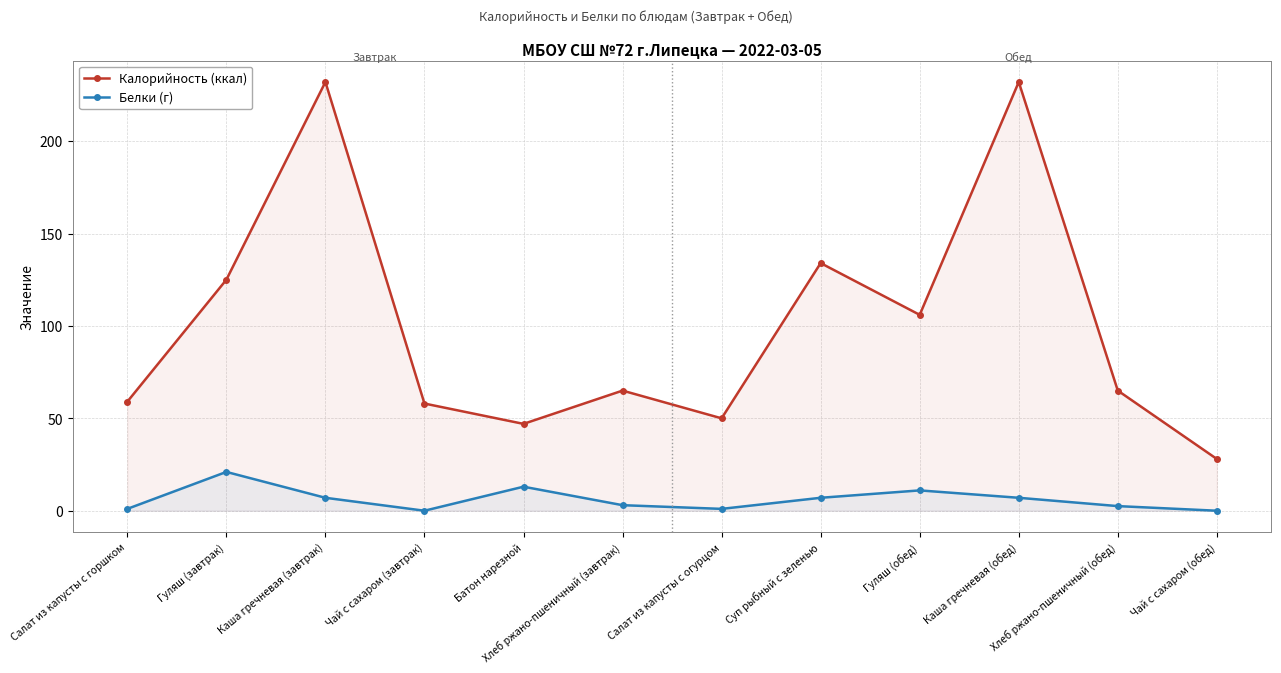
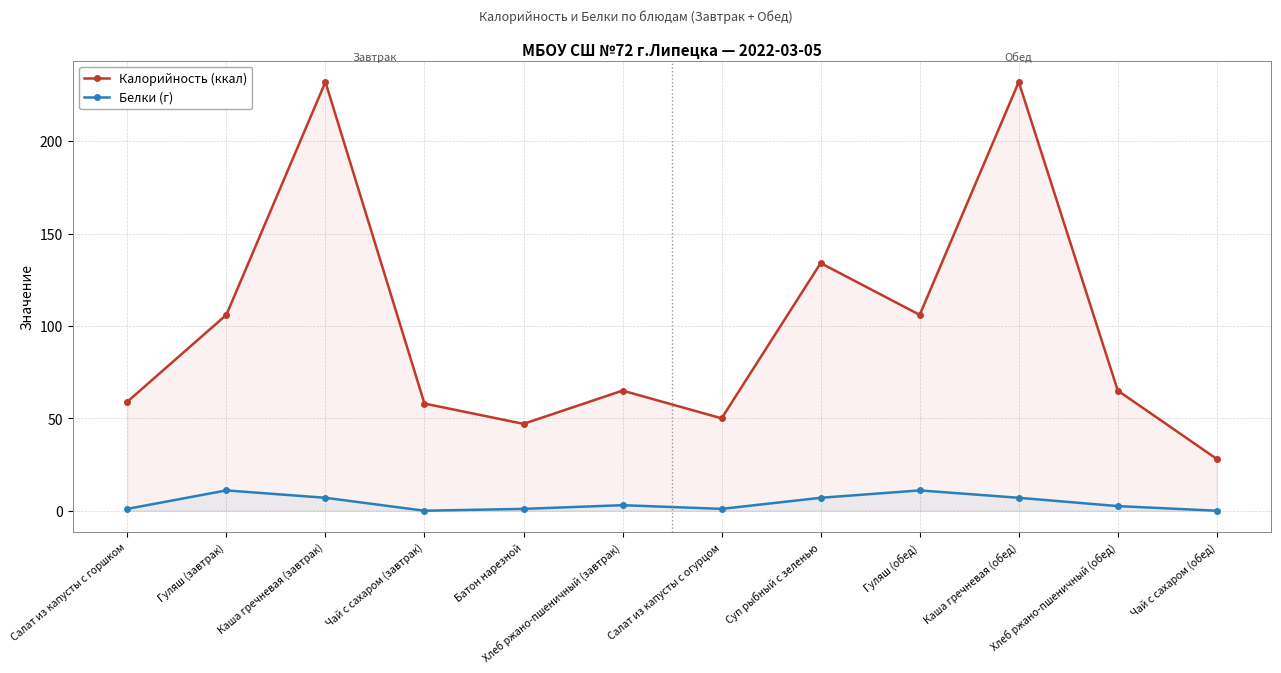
Калорийность (ккал), Гуляш (завтрак): 125 -> 106
Белки (г), Гуляш (завтрак): 21 -> 11
Белки (г), Батон нарезной: 13 -> 1
